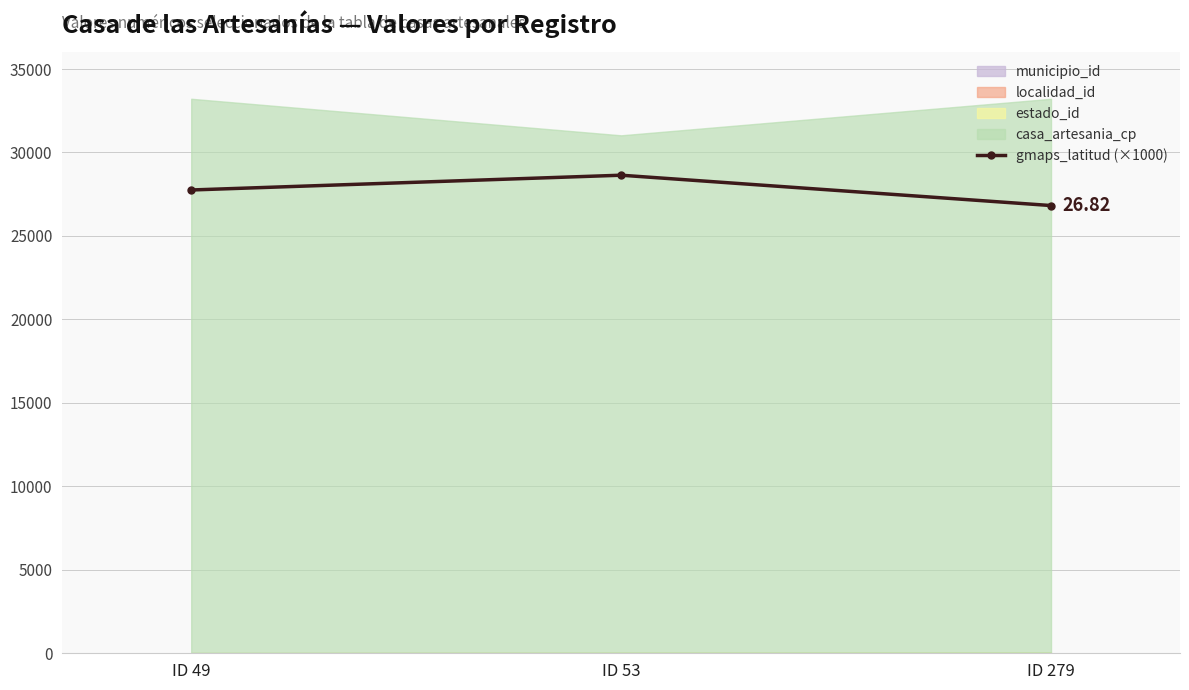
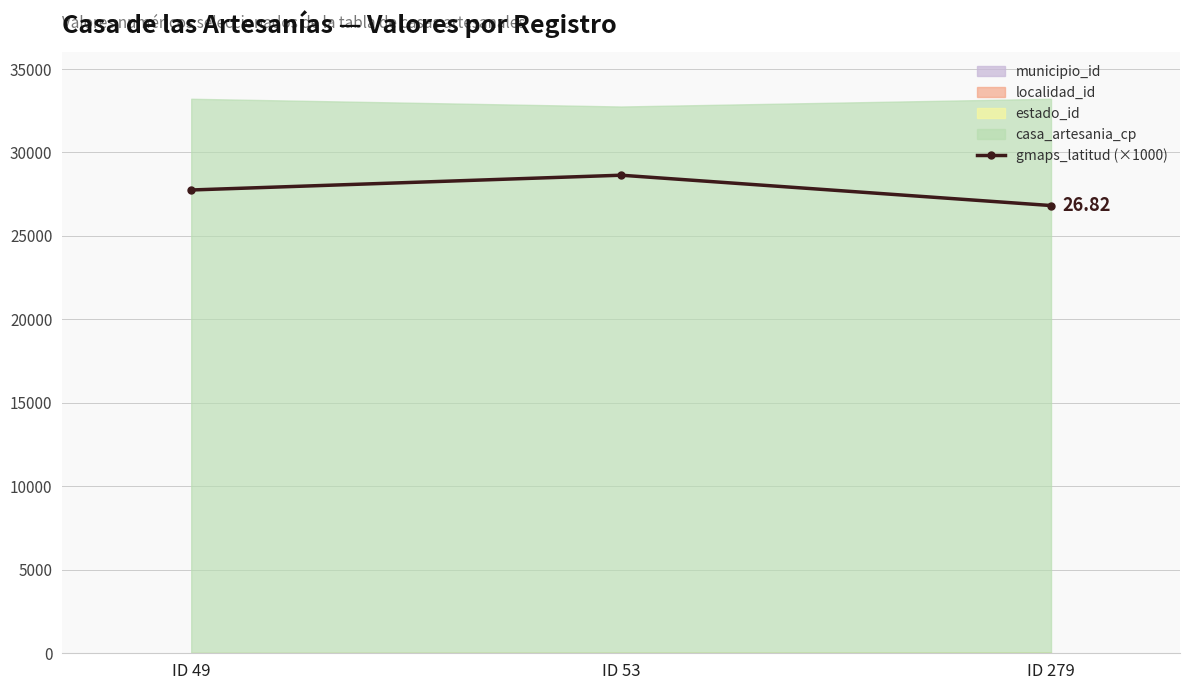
casa_artesania_cp, ID 53: 31000 -> 32700
